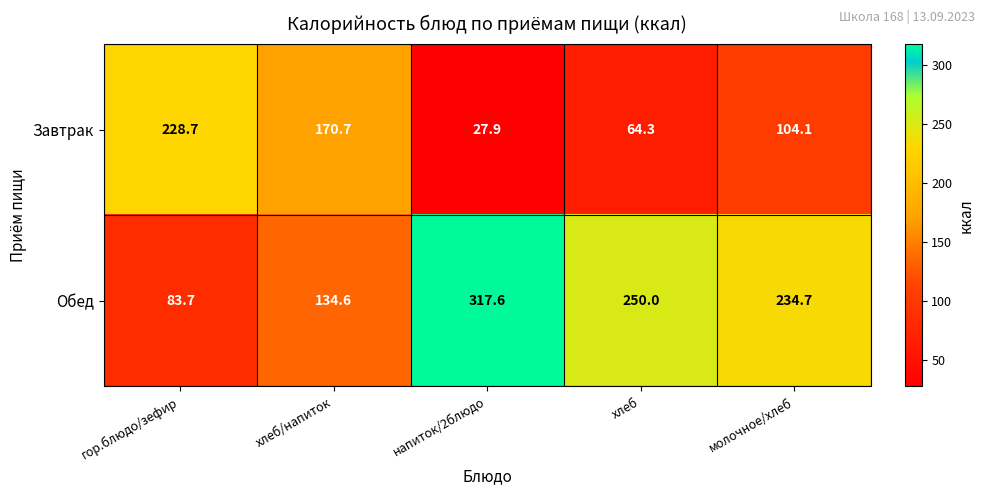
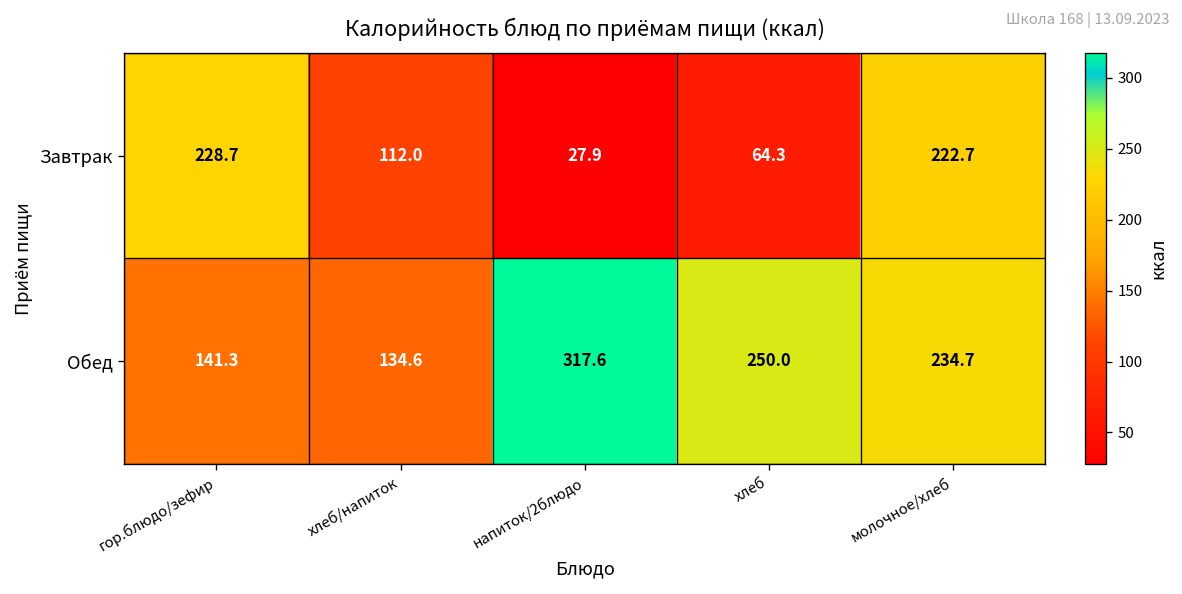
Завтрак, хлеб/напиток: 170.7 -> 112.0
Завтрак, молочное/хлеб: 104.1 -> 222.7
Обед, гор.блюдо/зефир: 83.7 -> 141.3
